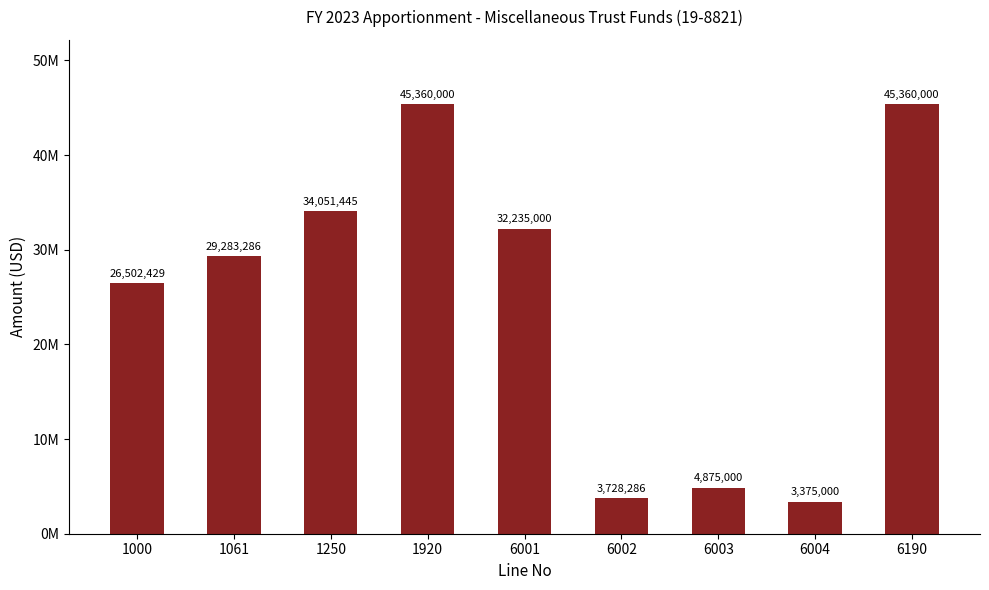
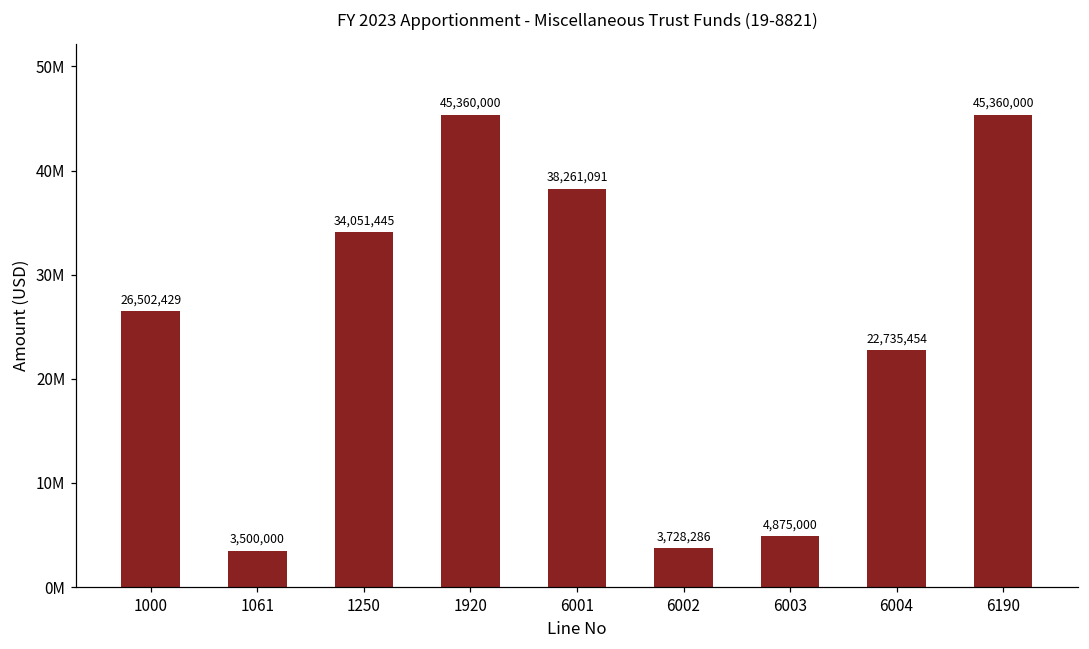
1061: 29,283,286 -> 3,500,000
6001: 32,235,000 -> 38,261,091
6004: 3,375,000 -> 22,735,454
